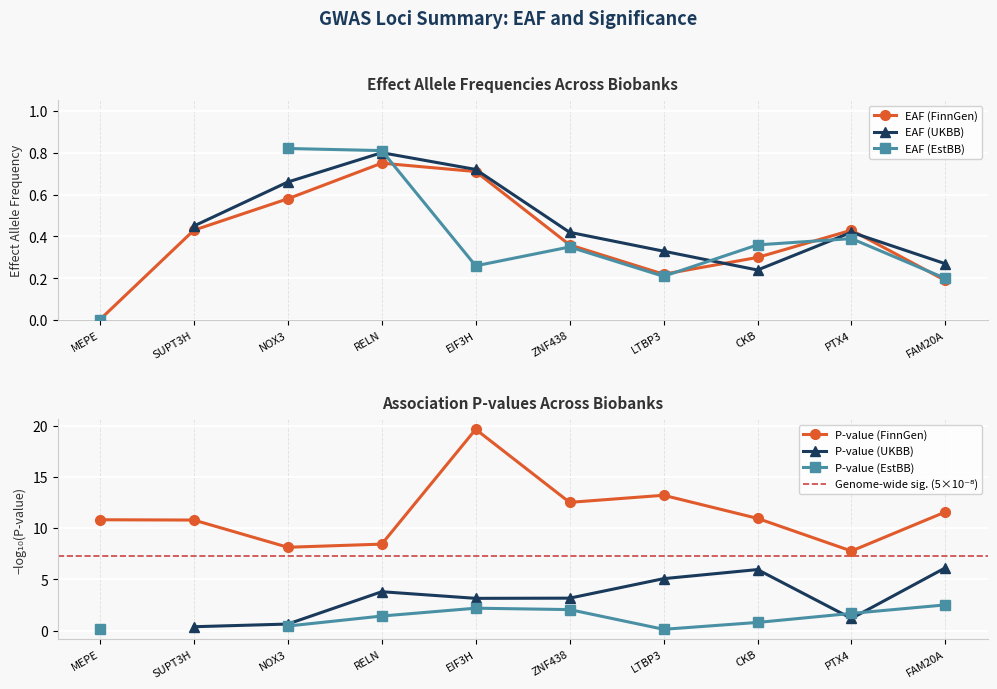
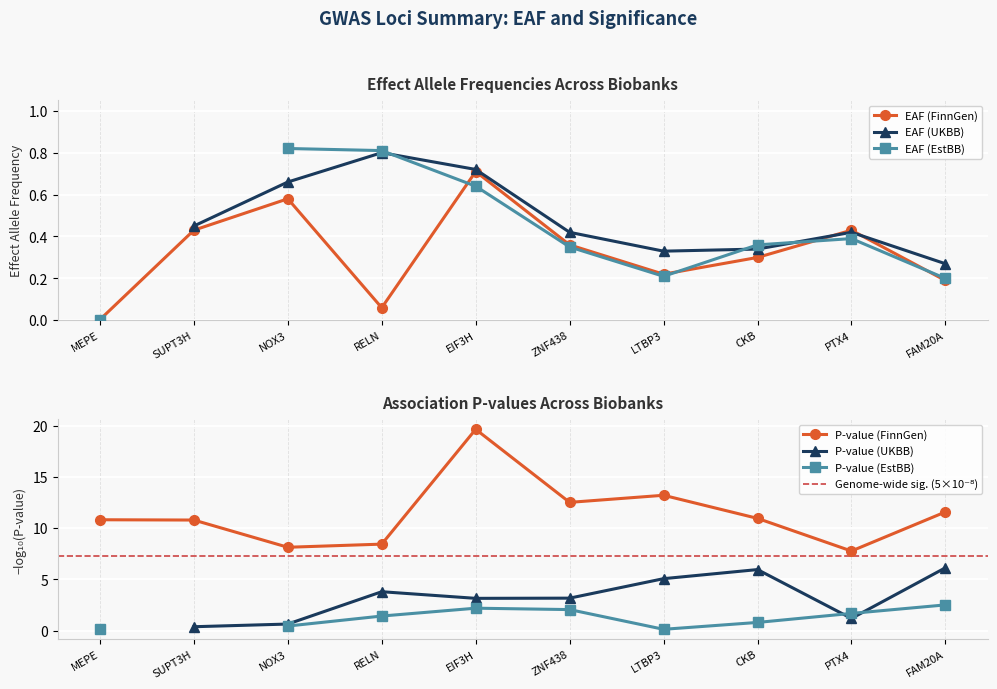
Effect Allele Frequencies Across Biobanks, EAF (FinnGen), RELN: 0.75 -> 0.06
Effect Allele Frequencies Across Biobanks, EAF (EstBB), EIF3H: 0.26 -> 0.64
Effect Allele Frequencies Across Biobanks, EAF (UKBB), CKB: 0.24 -> 0.34
